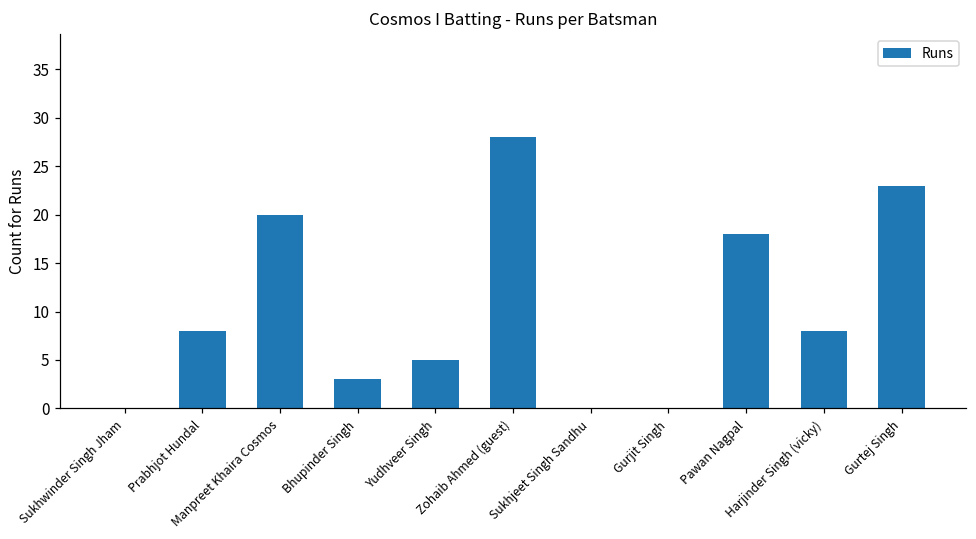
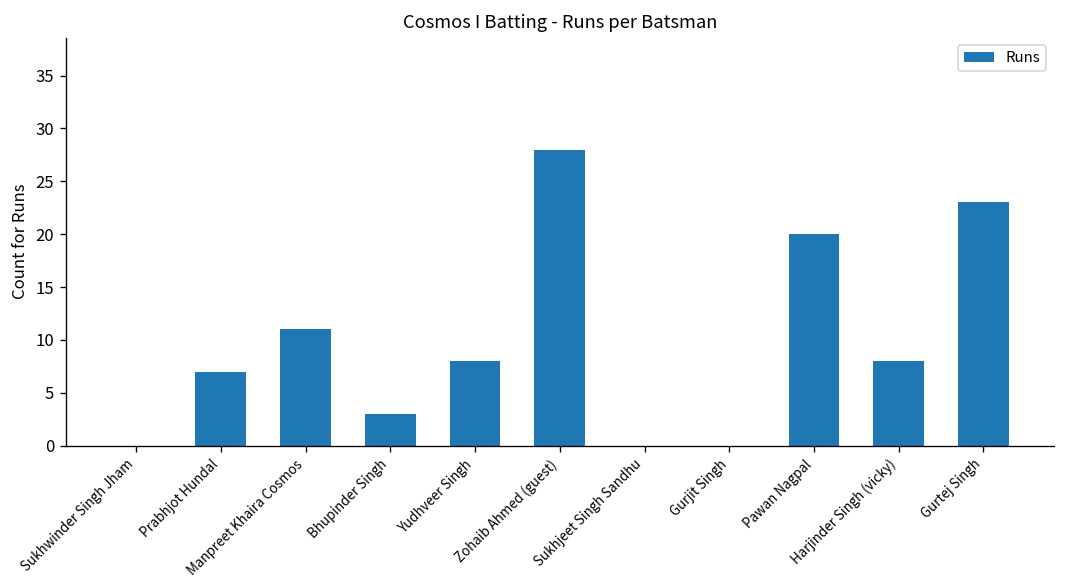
Prabhjot Hundal: 8 -> 7
Manpreet Khaira Cosmos: 20 -> 11
Yudhveer Singh: 5 -> 8
Pawan Nagpal: 18 -> 20
